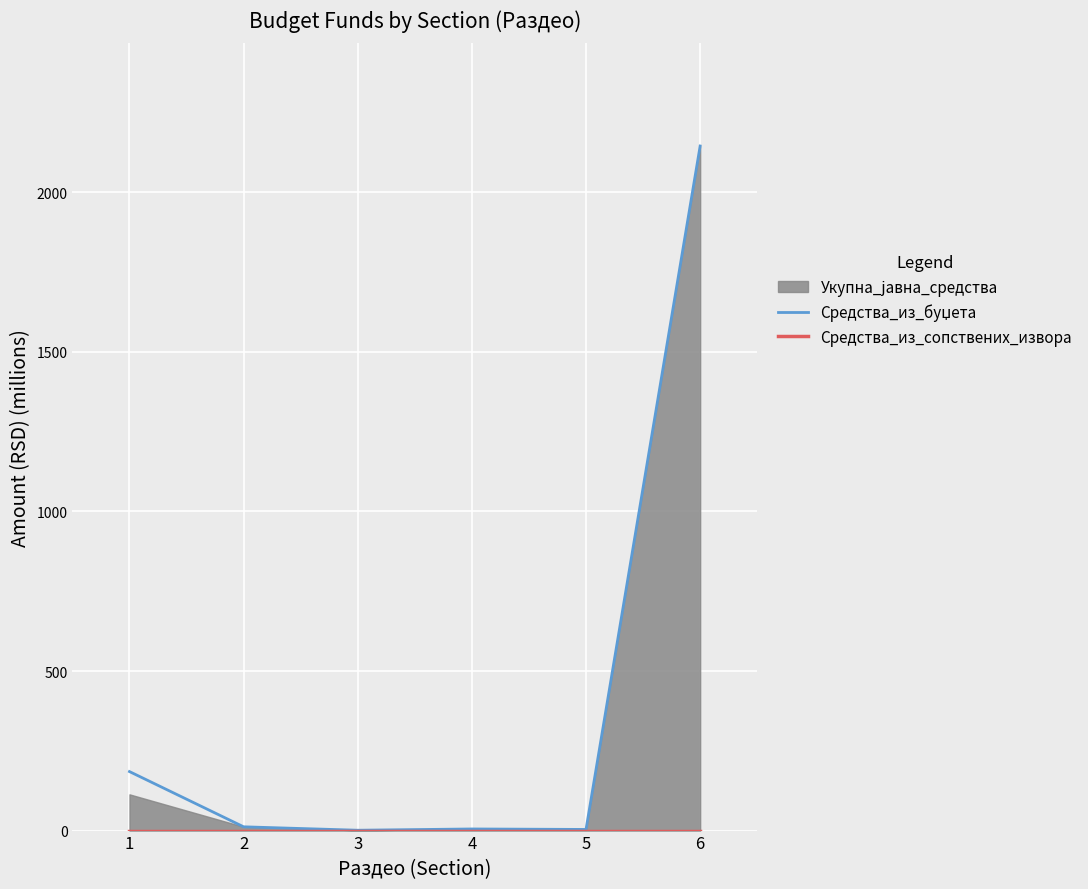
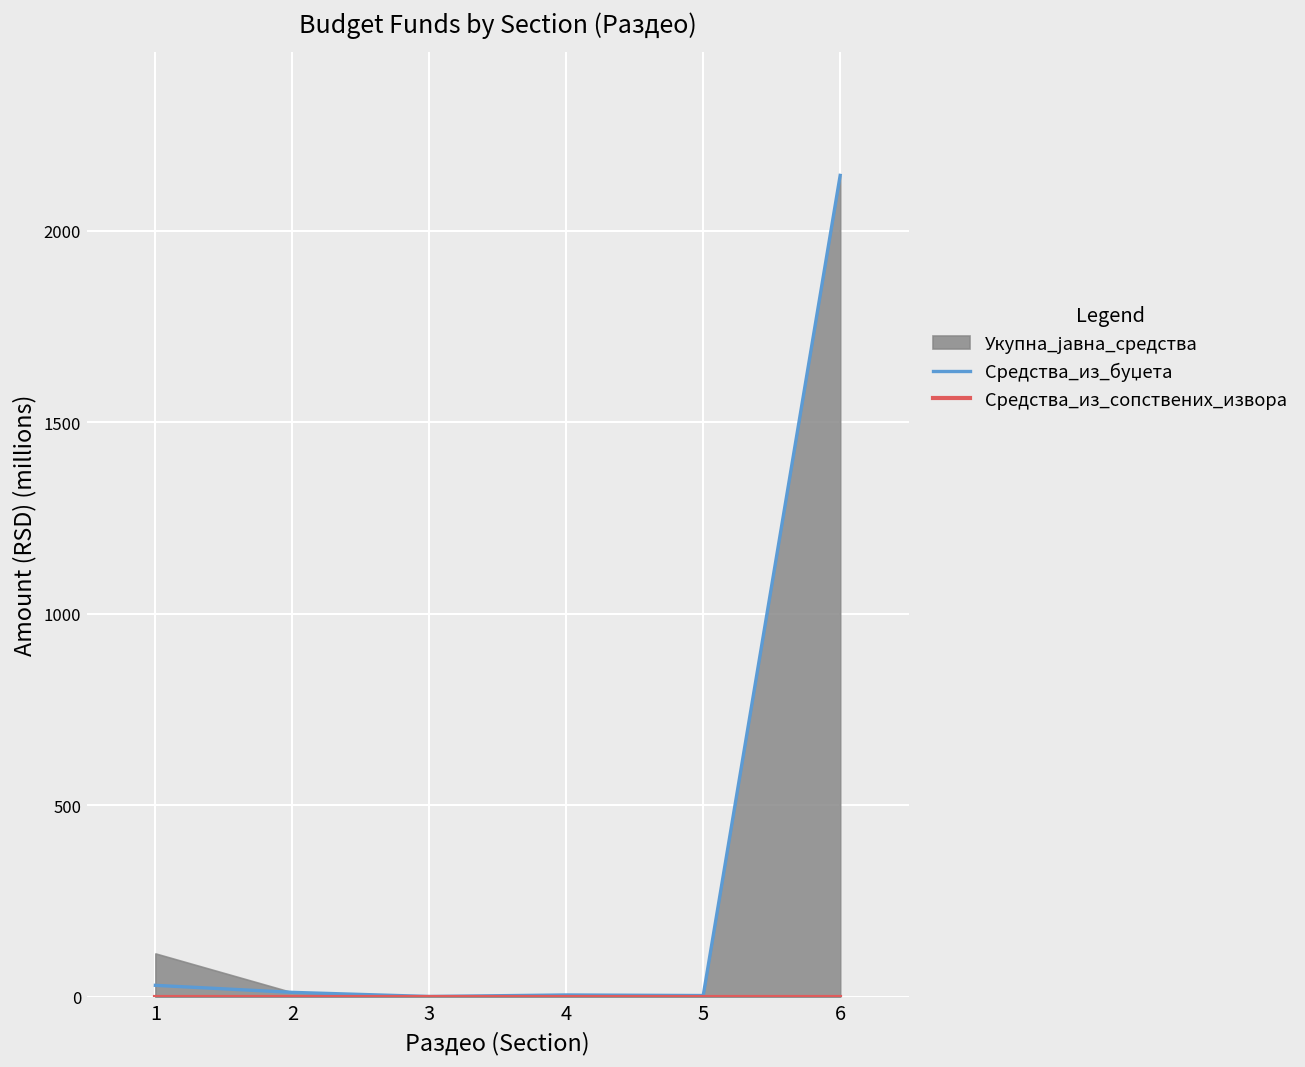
Средства_из_буџета, 1: 180 -> 30
